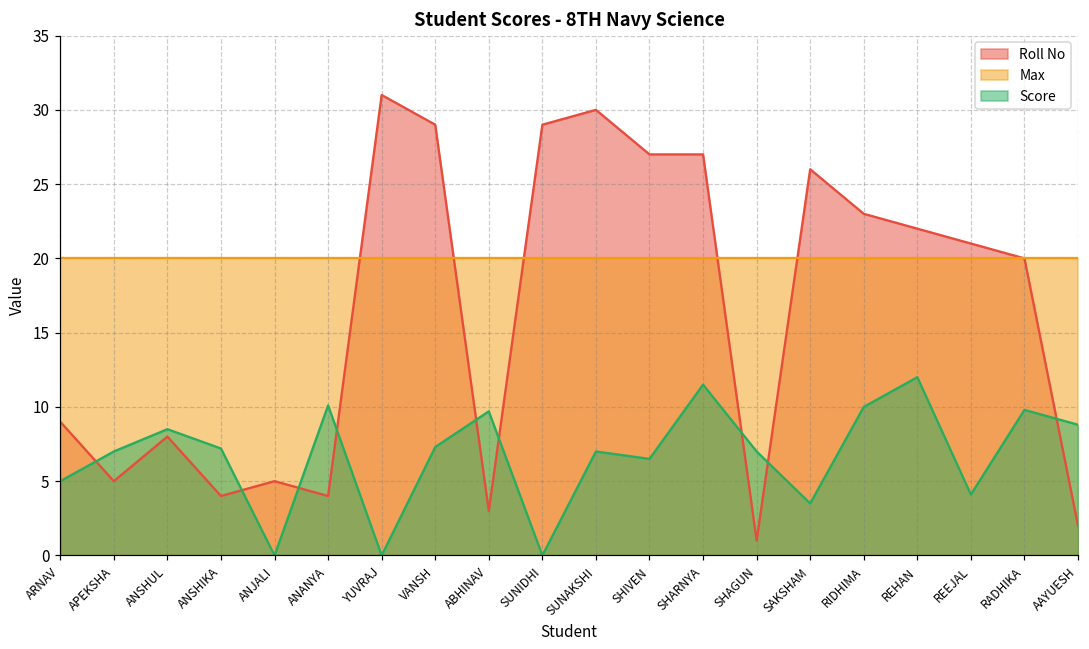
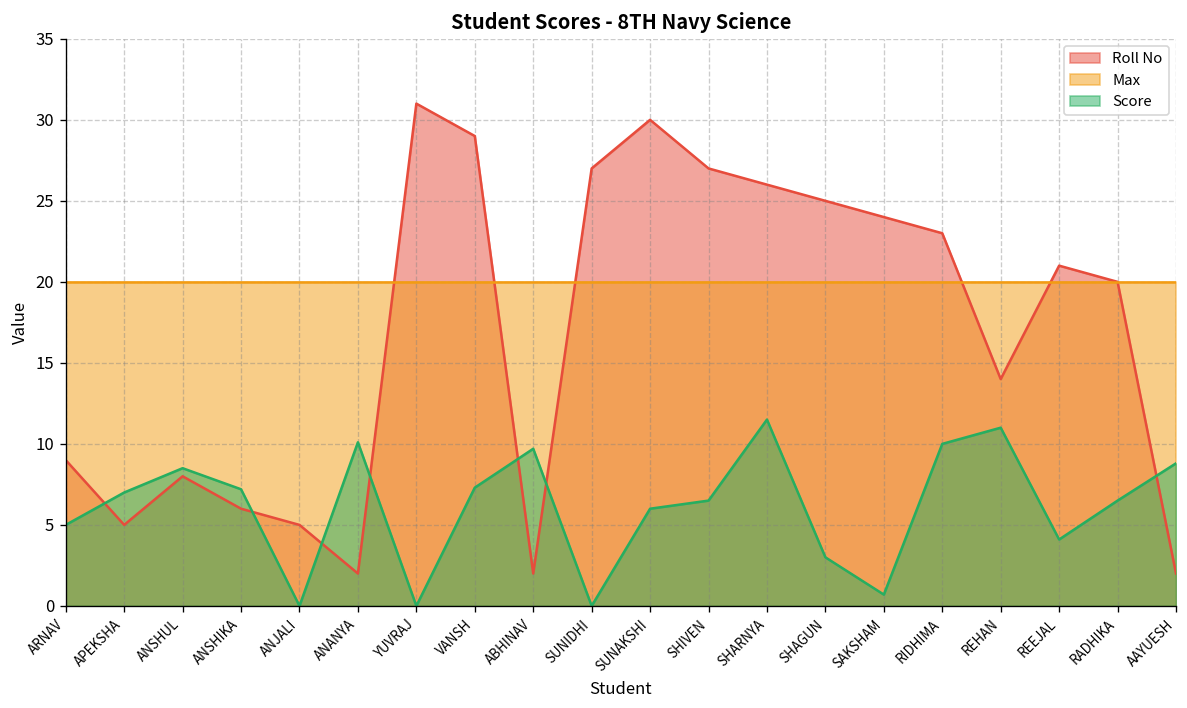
Roll No, ANSHIKA: 4 -> 6
Roll No, ANANYA: 4 -> 2
Roll No, ABHINAV: 3 -> 2
Roll No, SUNIDHI: 29 -> 27
Score, SUNAKSHI: 7 -> 6
Roll No, SHARNYA: 27 -> 26
Roll No, SHAGUN: 1 -> 25
Score, SHAGUN: 7 -> 3
Roll No, SAKSHAM: 26 -> 24
Score, SAKSHAM: 3.5 -> 0.7
Roll No, REHAN: 22 -> 14
Score, REHAN: 12 -> 11
Score, RADHIKA: 9.8 -> 6.5
